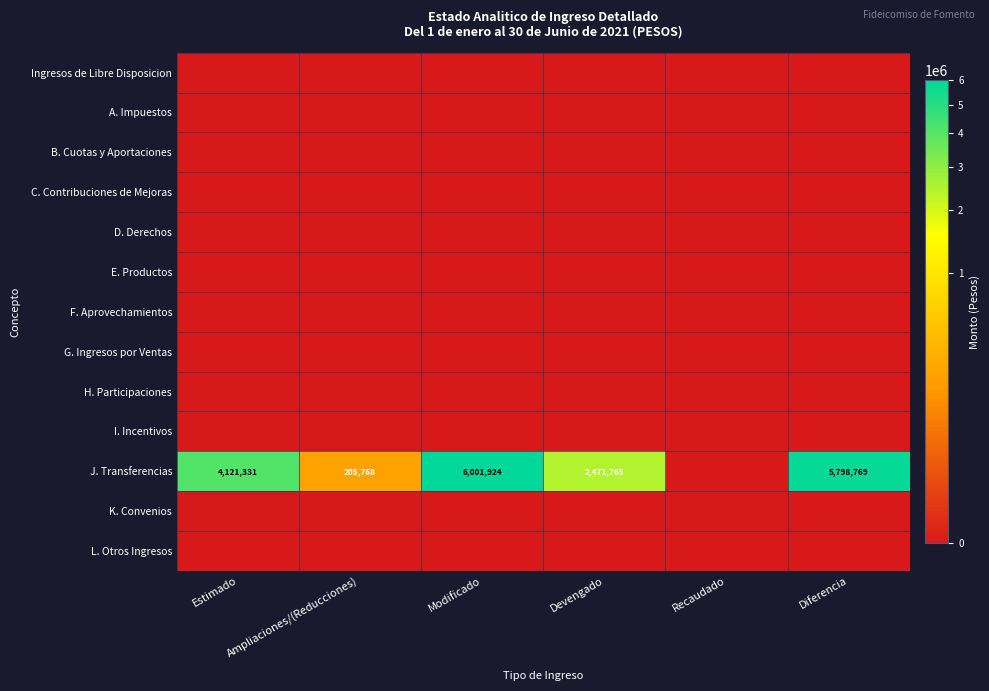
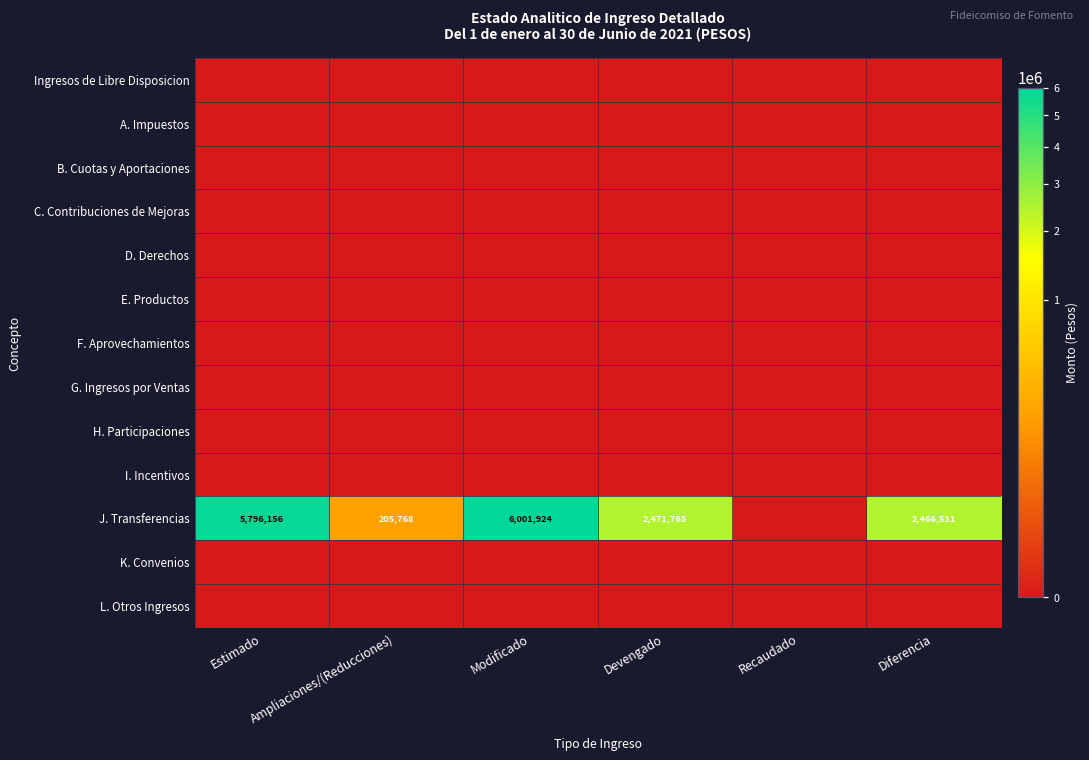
J. Transferencias, Estimado: 4,121,331 -> 5,796,156
J. Transferencias, Diferencia: 5,798,769 -> 2,466,531
